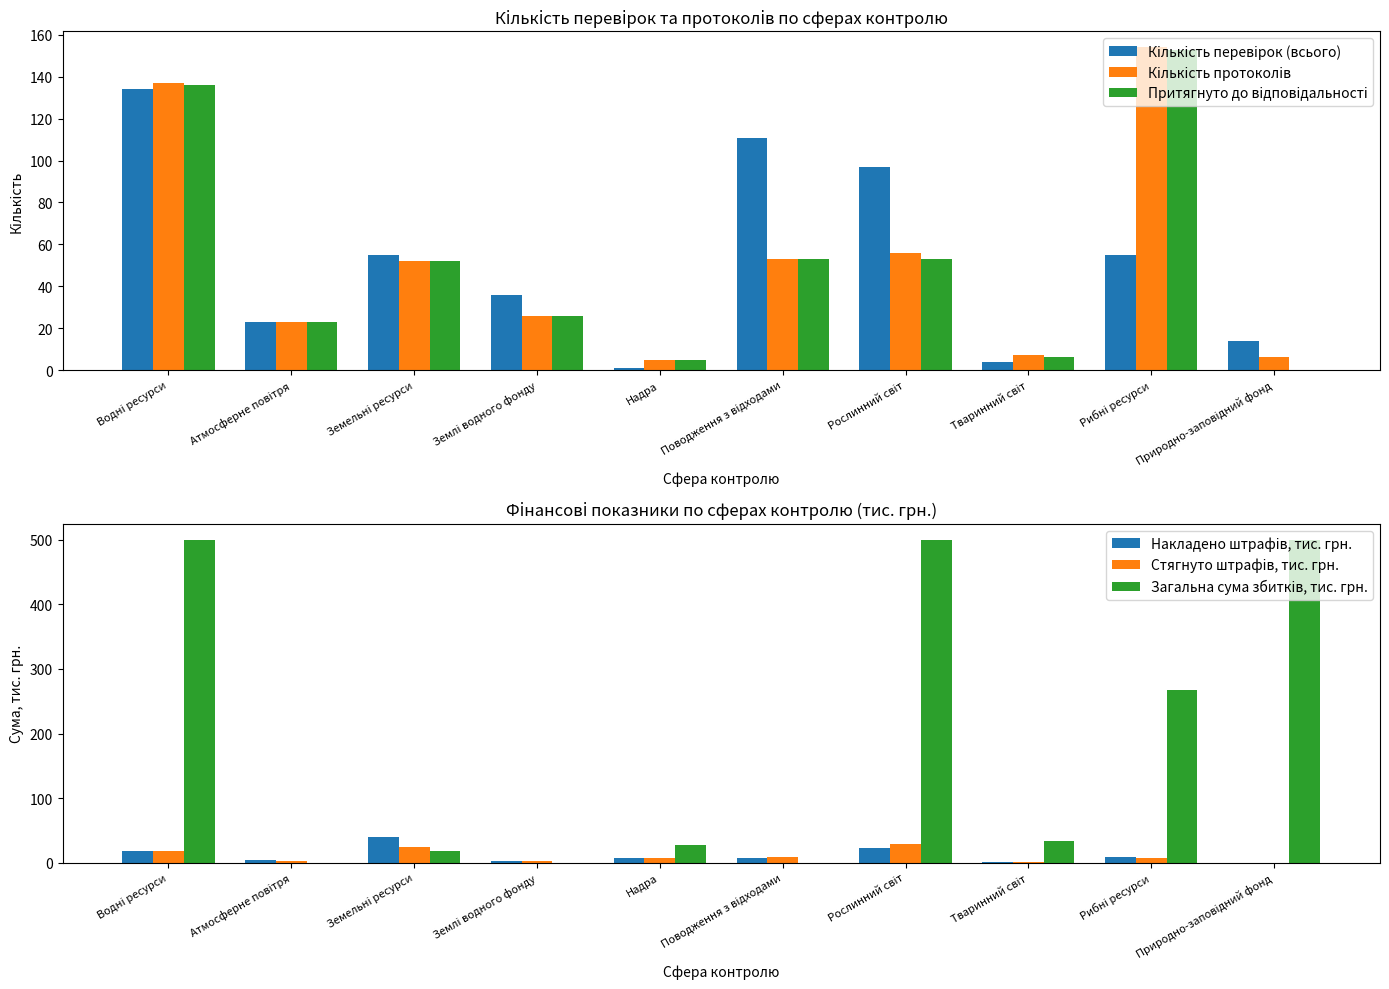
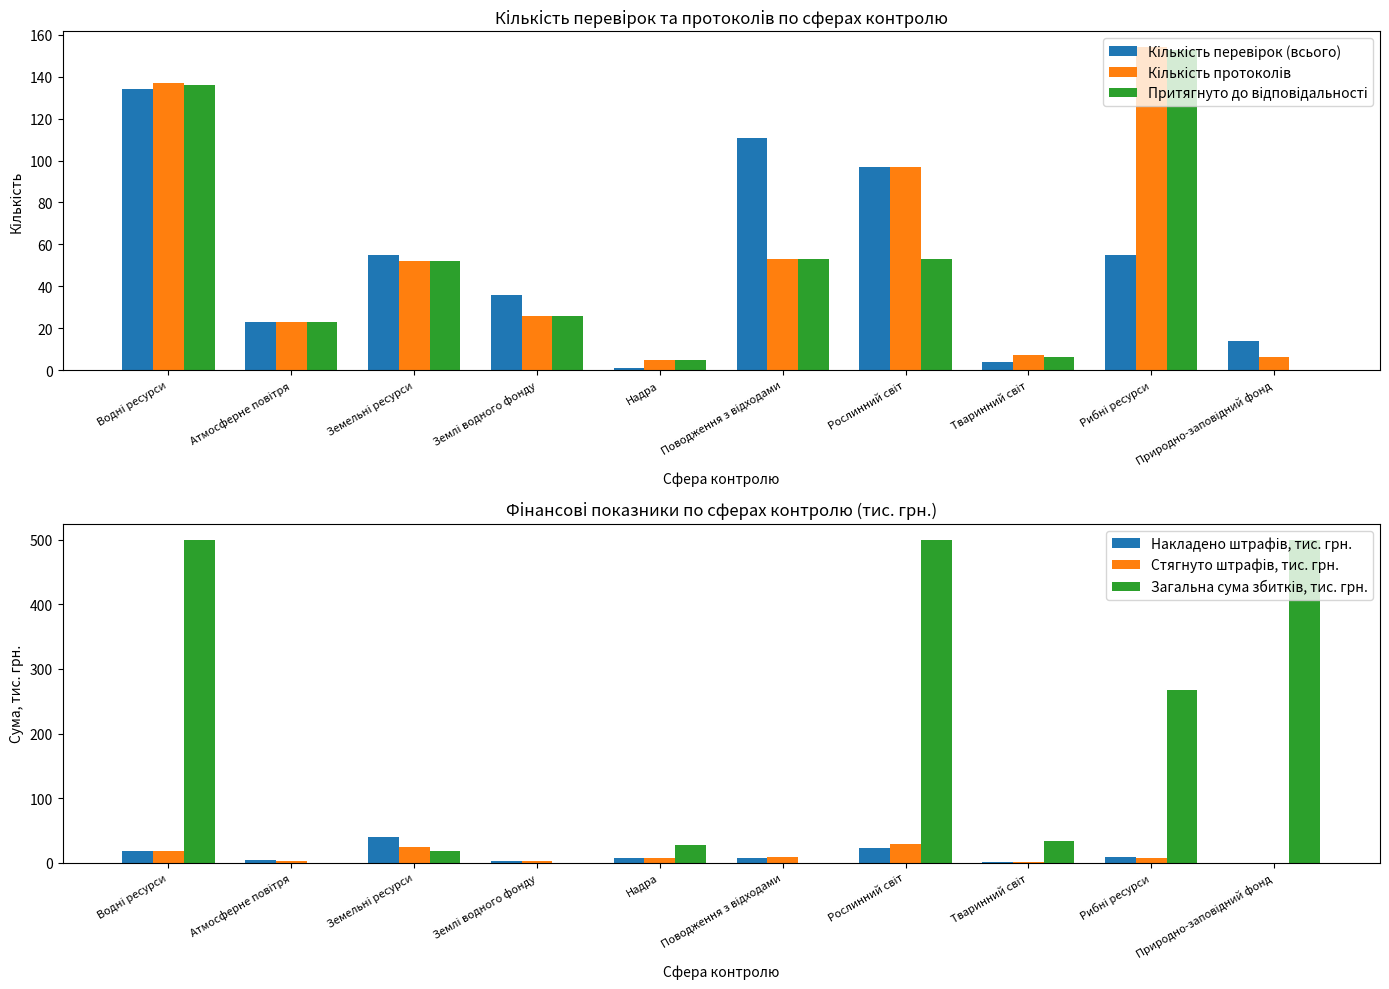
Кількість перевірок та протоколів по сферах контролю, Кількість протоколів, Рослинний світ: 56 -> 97
